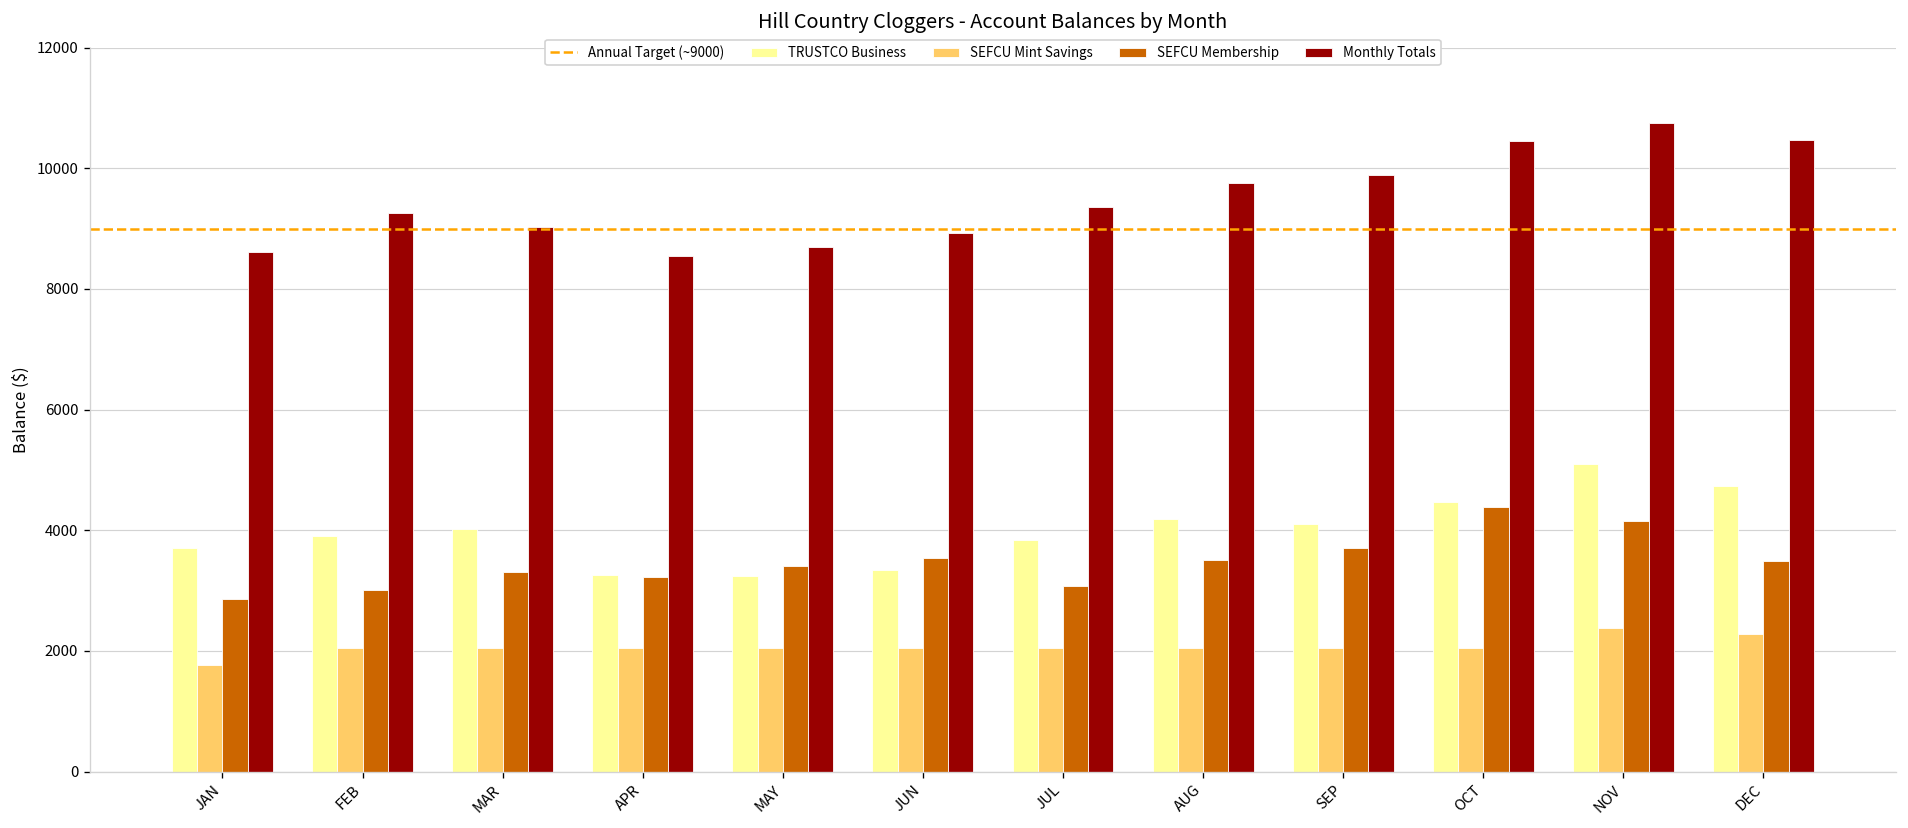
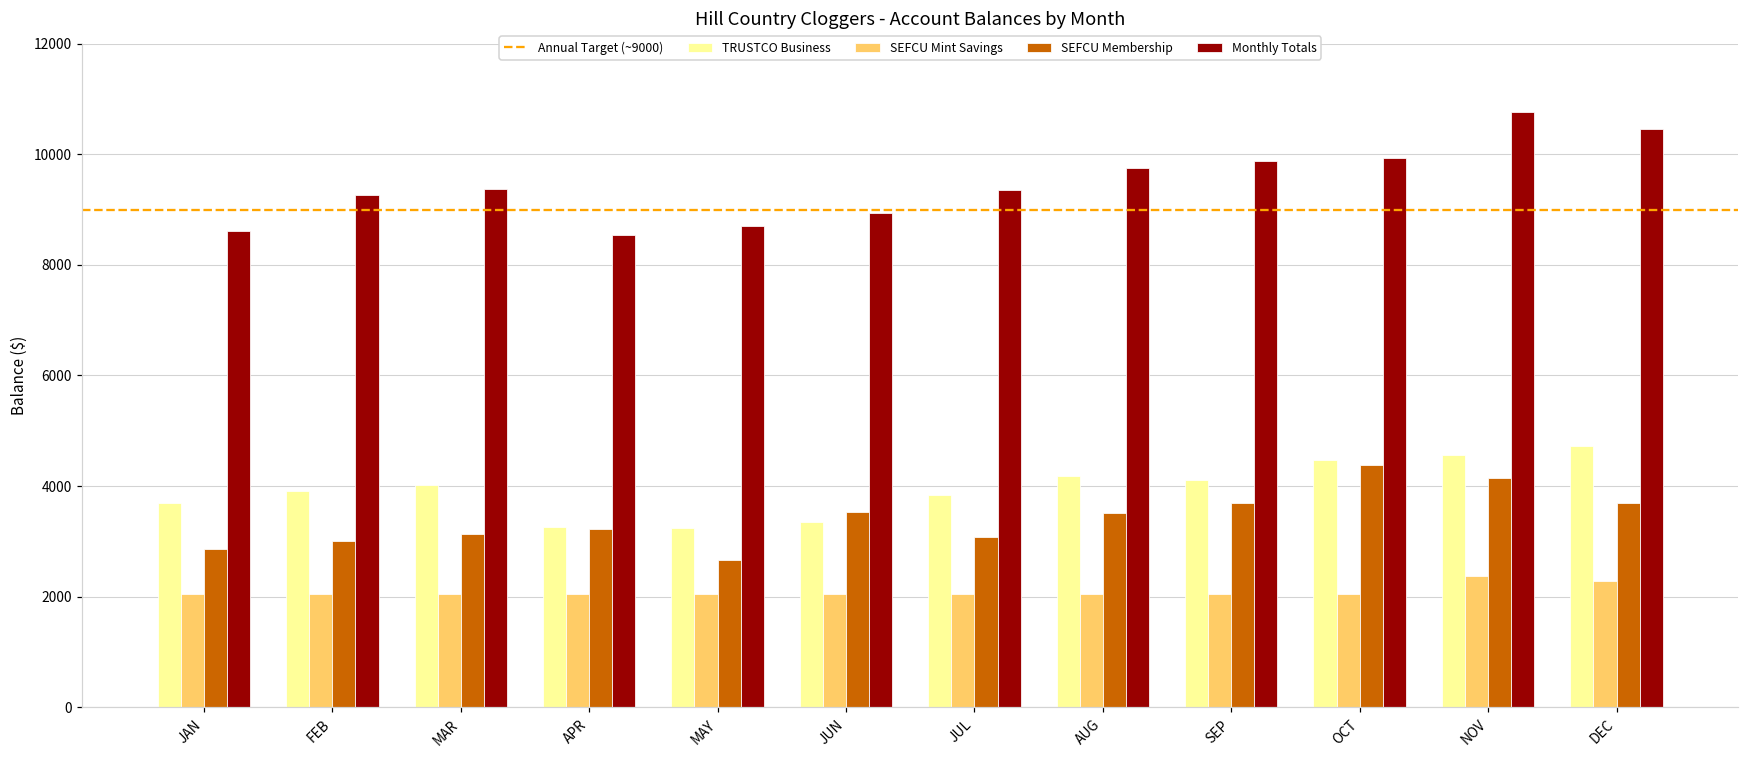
SEFCU Mint Savings, JAN: 1800 -> 2000
SEFCU Membership, MAR: 3300 -> 3100
Monthly Totals, MAR: 9000 -> 9400
SEFCU Membership, MAY: 3400 -> 2700
Monthly Totals, OCT: 10400 -> 9900
TRUSTCO Business, NOV: 5100 -> 4600
SEFCU Membership, DEC: 3500 -> 3700
